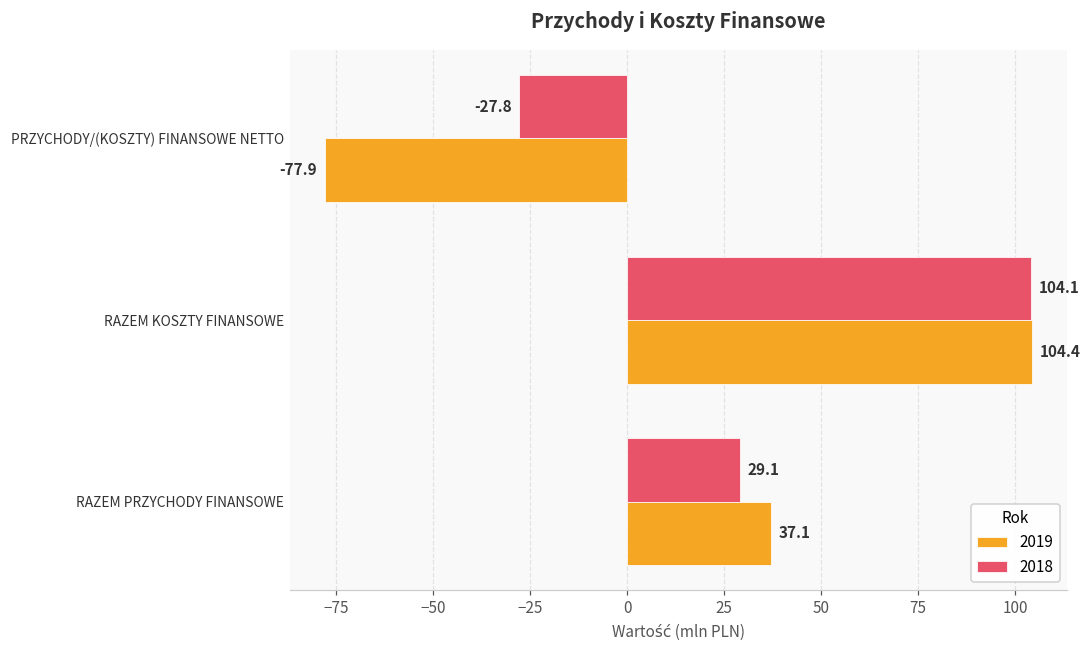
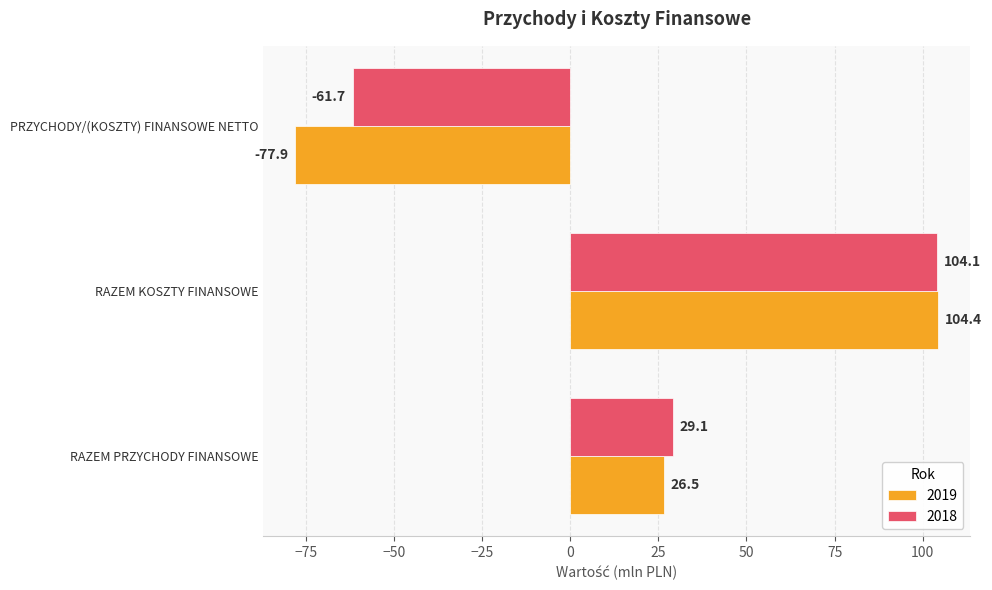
2018, PRZYCHODY/(KOSZTY) FINANSOWE NETTO: -27.8 -> -61.7
2019, RAZEM PRZYCHODY FINANSOWE: 37.1 -> 26.5
